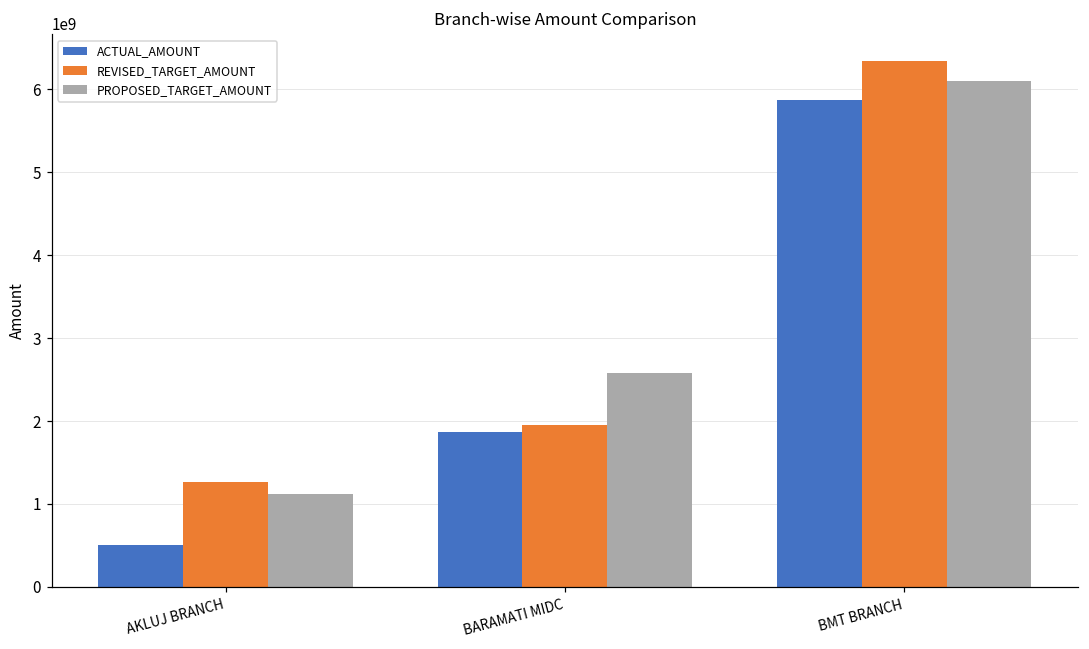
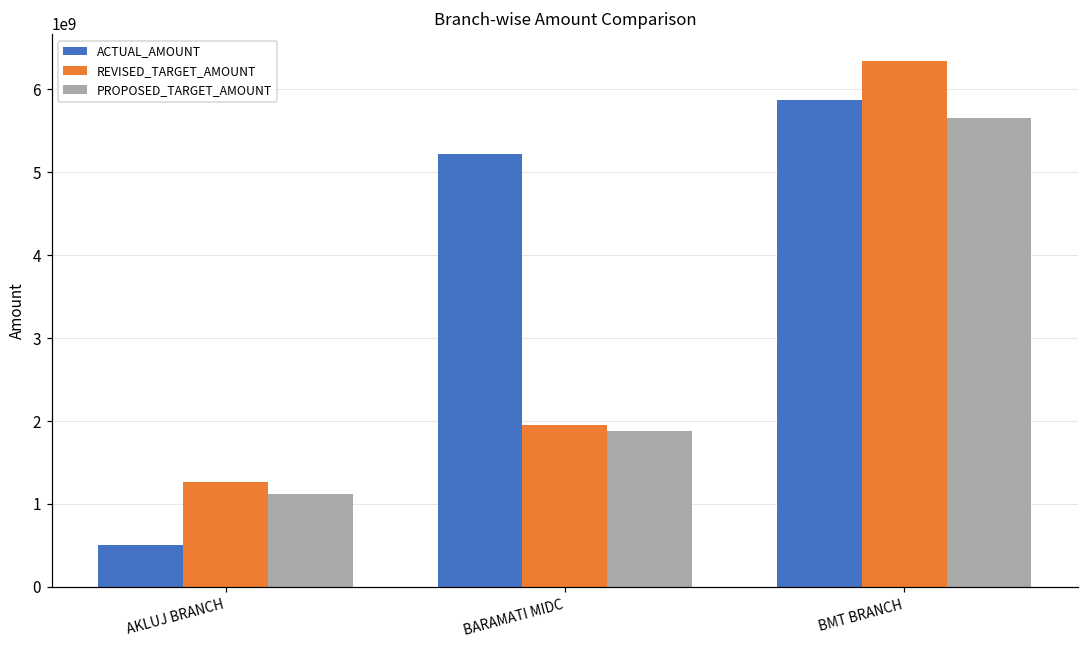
ACTUAL_AMOUNT, BARAMATI MIDC: 1900000000 -> 5200000000
PROPOSED_TARGET_AMOUNT, BARAMATI MIDC: 2600000000 -> 1900000000
PROPOSED_TARGET_AMOUNT, BMT BRANCH: 6100000000 -> 5700000000
